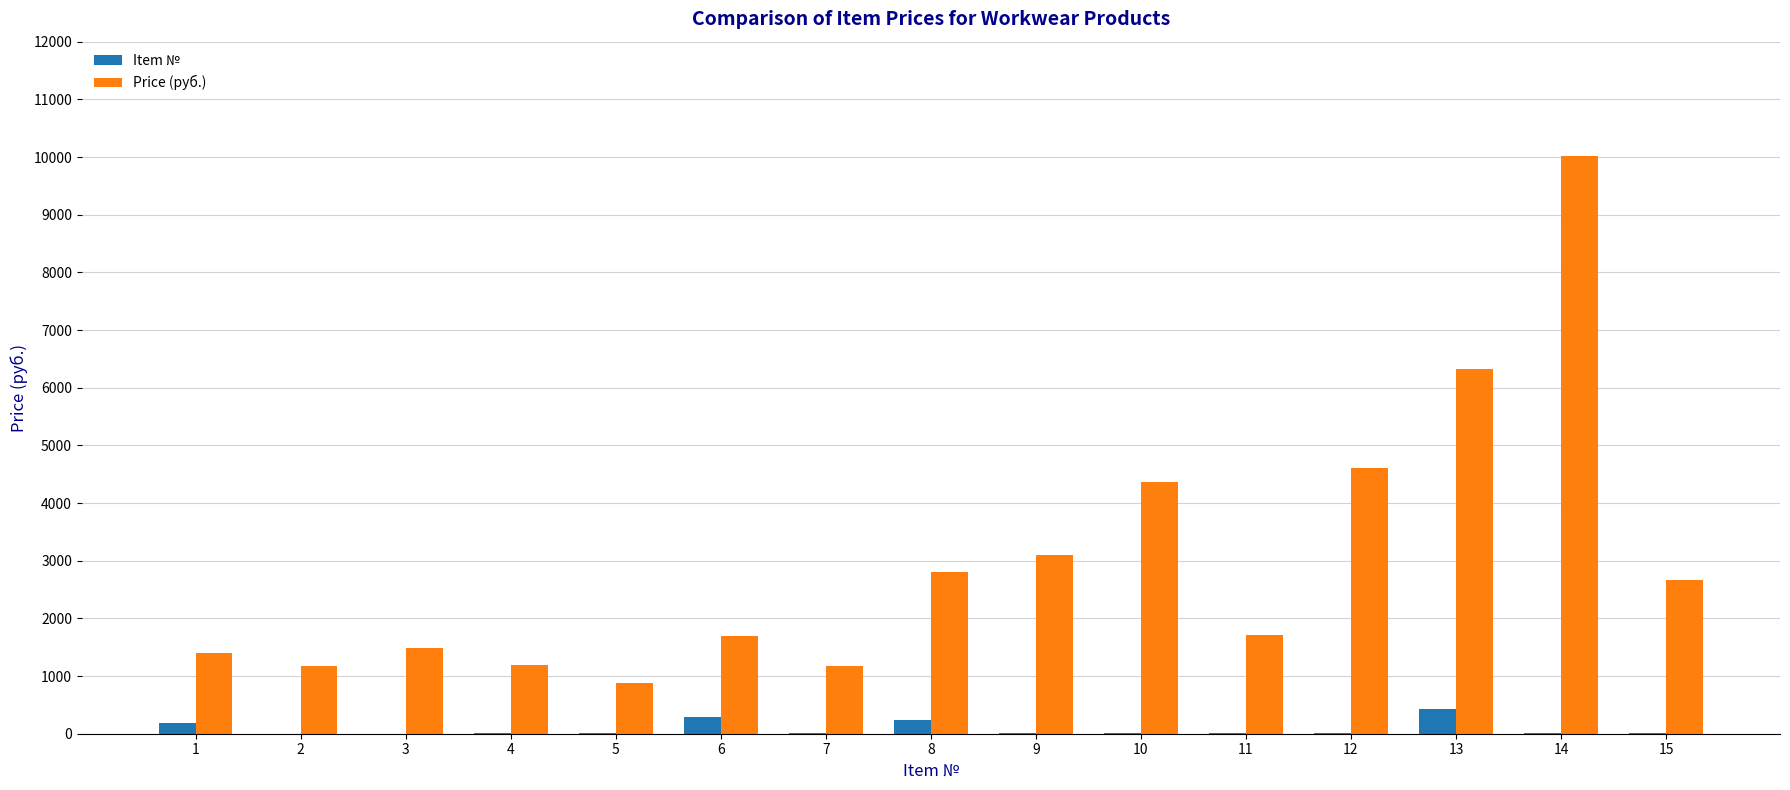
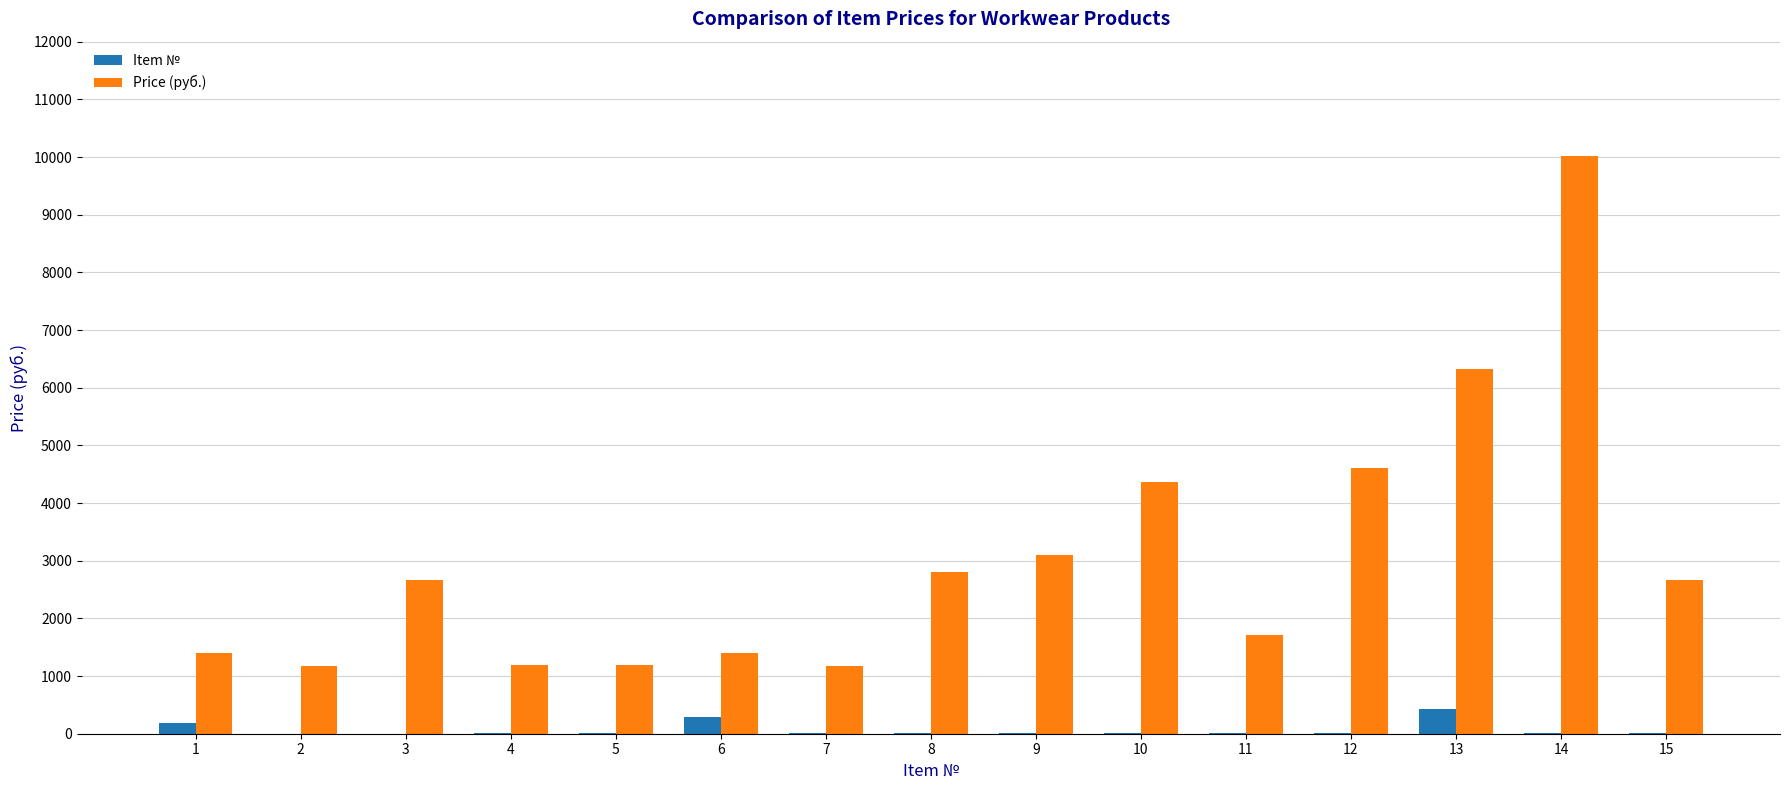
Price (руб.), 3: 1500 -> 2700
Price (руб.), 5: 900 -> 1200
Price (руб.), 6: 1700 -> 1400
Item №, 8: 200 -> 0
